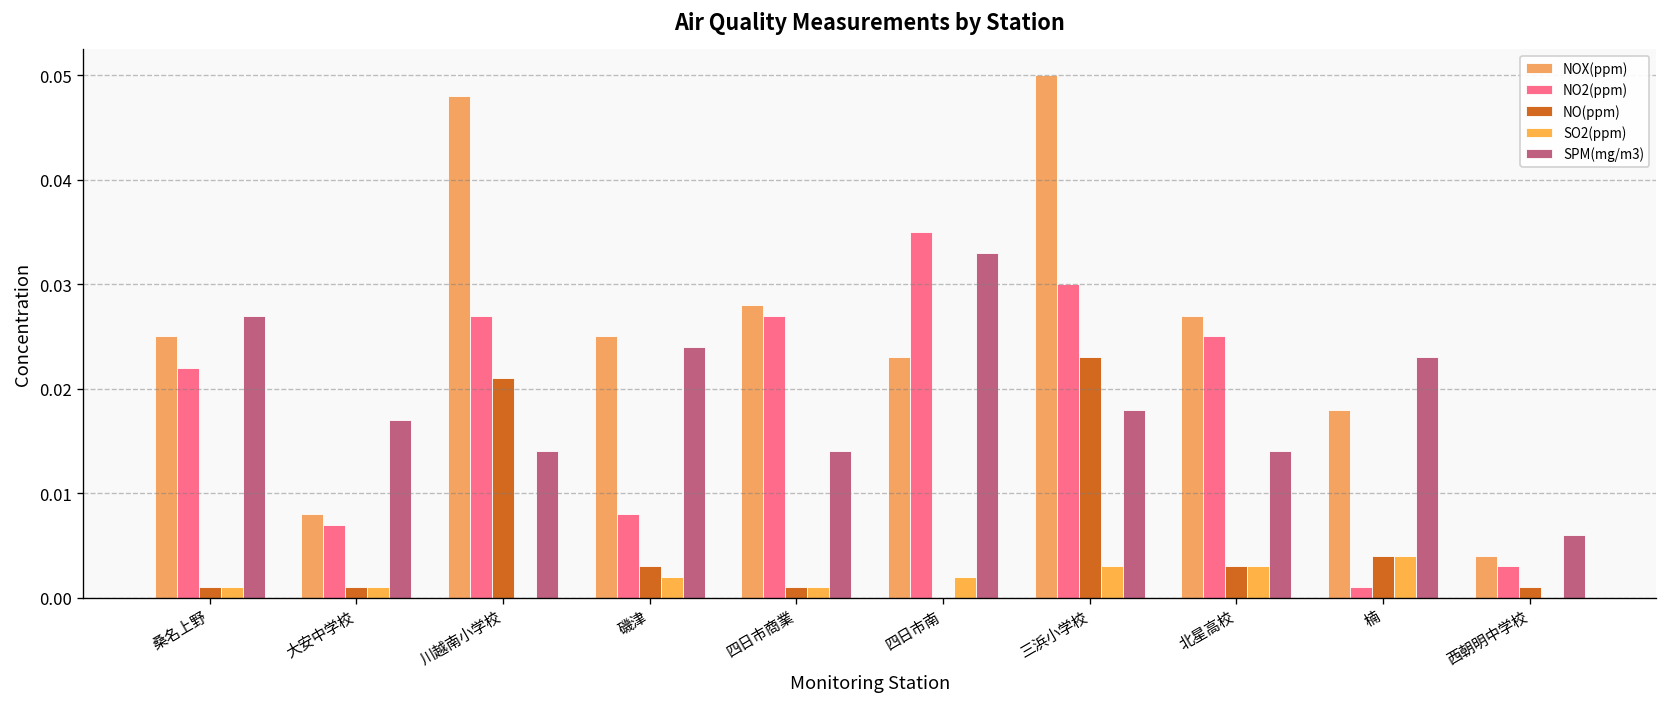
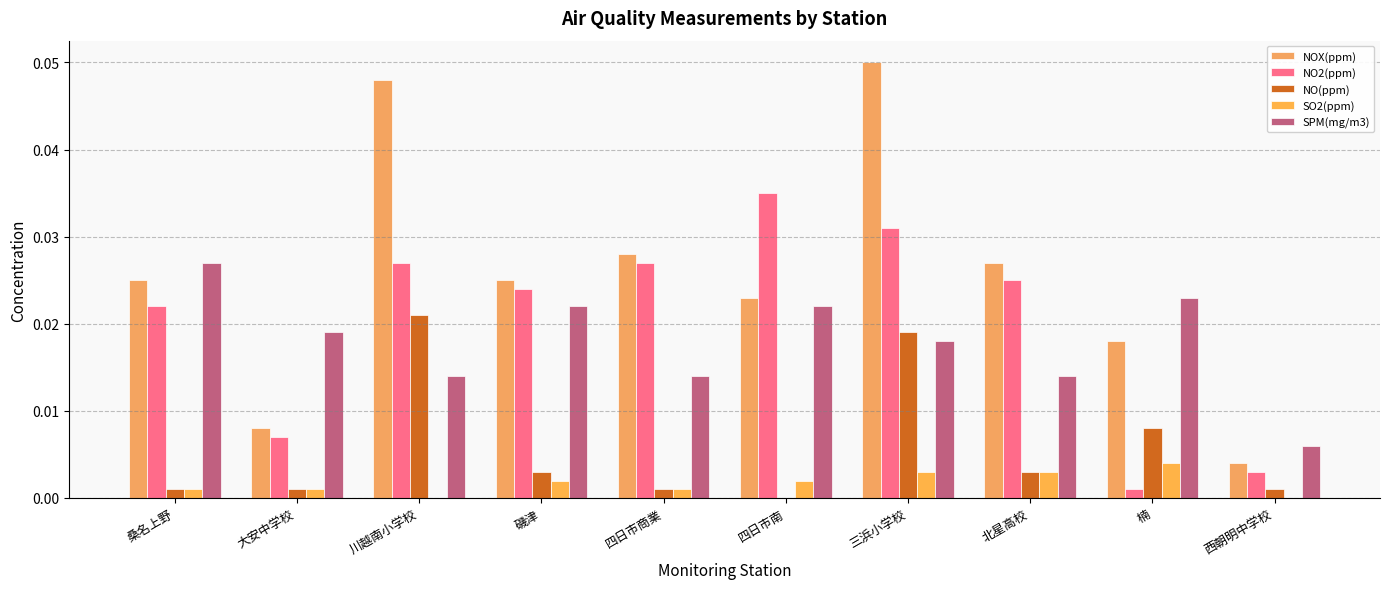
SPM(mg/m3), 大安中学校: 0.017 -> 0.019
NO2(ppm), 磯津: 0.008 -> 0.024
SPM(mg/m3), 磯津: 0.024 -> 0.022
SPM(mg/m3), 四日市南: 0.033 -> 0.022
NO2(ppm), 三浜小学校: 0.030 -> 0.031
NO(ppm), 三浜小学校: 0.023 -> 0.019
NO(ppm), 楠: 0.004 -> 0.008
